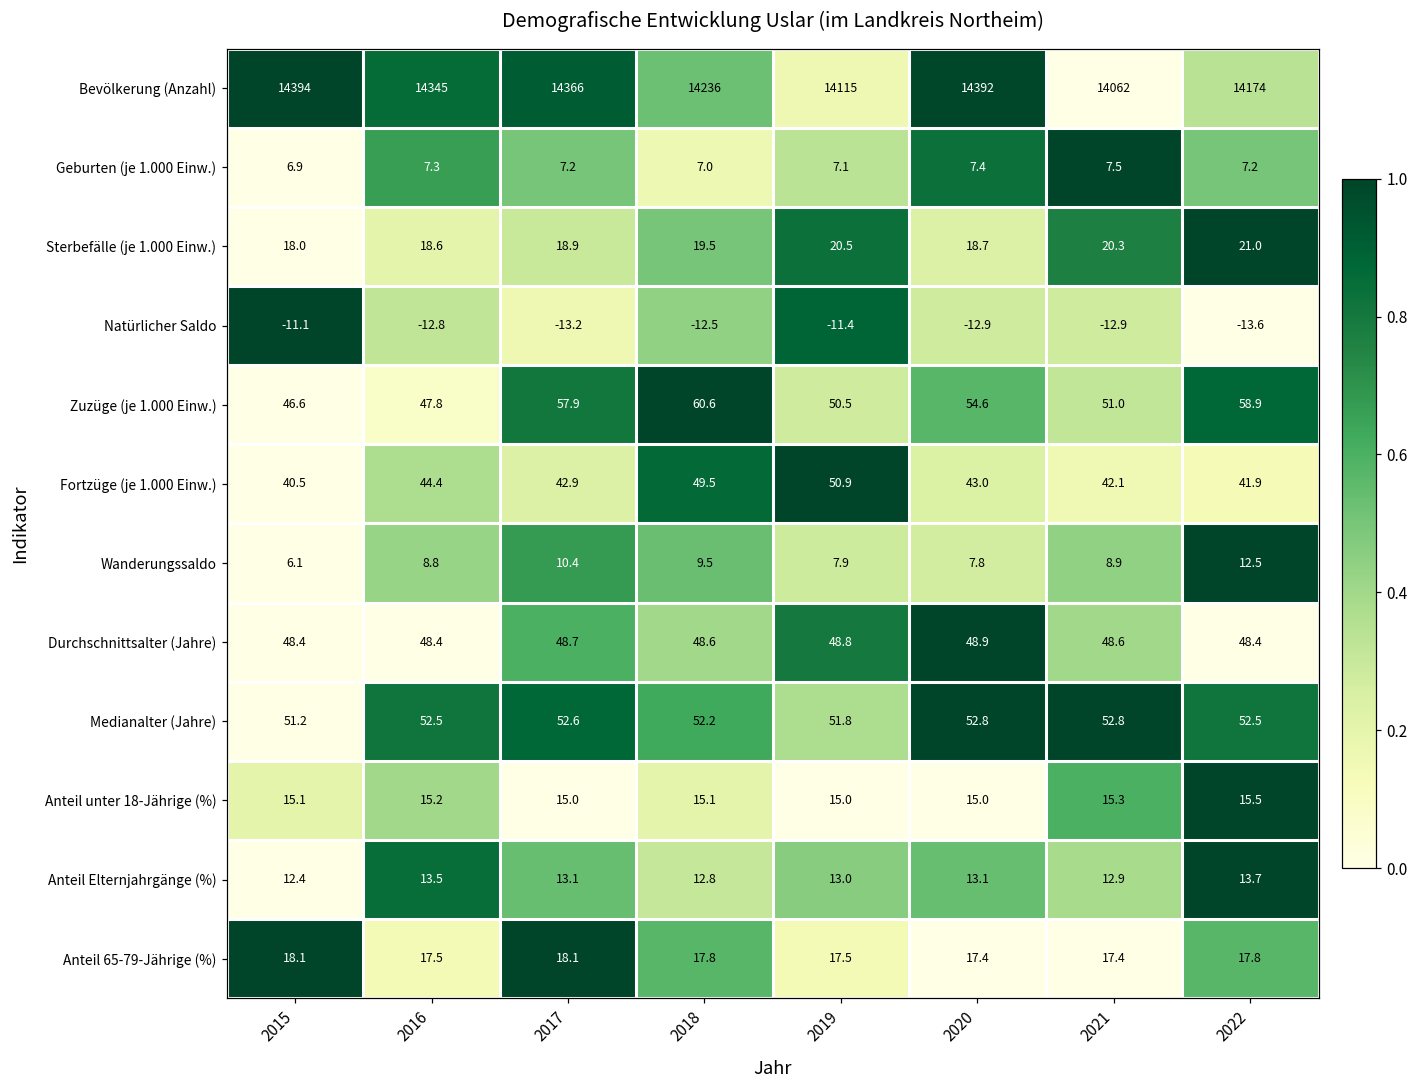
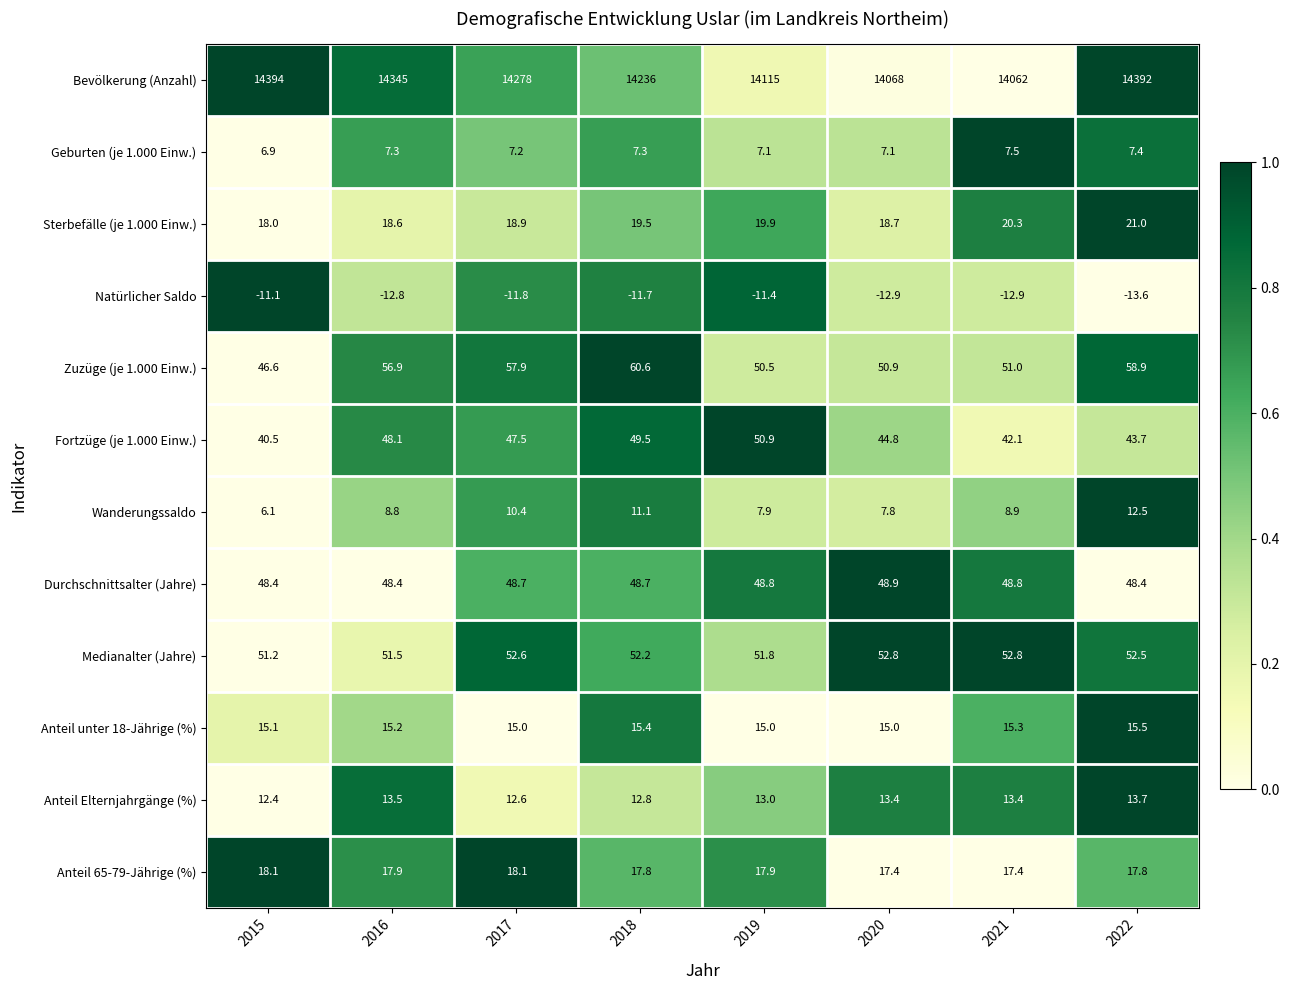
Bevölkerung (Anzahl), 2017: 14366 -> 14278
Bevölkerung (Anzahl), 2020: 14392 -> 14068
Bevölkerung (Anzahl), 2022: 14174 -> 14392
Geburten (je 1.000 Einw.), 2018: 7.0 -> 7.3
Geburten (je 1.000 Einw.), 2020: 7.4 -> 7.1
Geburten (je 1.000 Einw.), 2022: 7.2 -> 7.4
Sterbefälle (je 1.000 Einw.), 2019: 20.5 -> 19.9
Natürlicher Saldo, 2017: -13.2 -> -11.8
Natürlicher Saldo, 2018: -12.5 -> -11.7
Zuzüge (je 1.000 Einw.), 2016: 47.8 -> 56.9
Zuzüge (je 1.000 Einw.), 2020: 54.6 -> 50.9
Fortzüge (je 1.000 Einw.), 2016: 44.4 -> 48.1
Fortzüge (je 1.000 Einw.), 2017: 42.9 -> 47.5
Fortzüge (je 1.000 Einw.), 2020: 43.0 -> 44.8
Fortzüge (je 1.000 Einw.), 2022: 41.9 -> 43.7
Wanderungssaldo, 2018: 9.5 -> 11.1
Durchschnittsalter (Jahre), 2018: 48.6 -> 48.7
Durchschnittsalter (Jahre), 2021: 48.6 -> 48.8
Medianalter (Jahre), 2016: 52.5 -> 51.5
Anteil unter 18-Jährige (%), 2018: 15.1 -> 15.4
Anteil Elternjahrgänge (%), 2017: 13.1 -> 12.6
Anteil Elternjahrgänge (%), 2020: 13.1 -> 13.4
Anteil Elternjahrgänge (%), 2021: 12.9 -> 13.4
Anteil 65-79-Jährige (%), 2016: 17.5 -> 17.9
Anteil 65-79-Jährige (%), 2019: 17.5 -> 17.9
